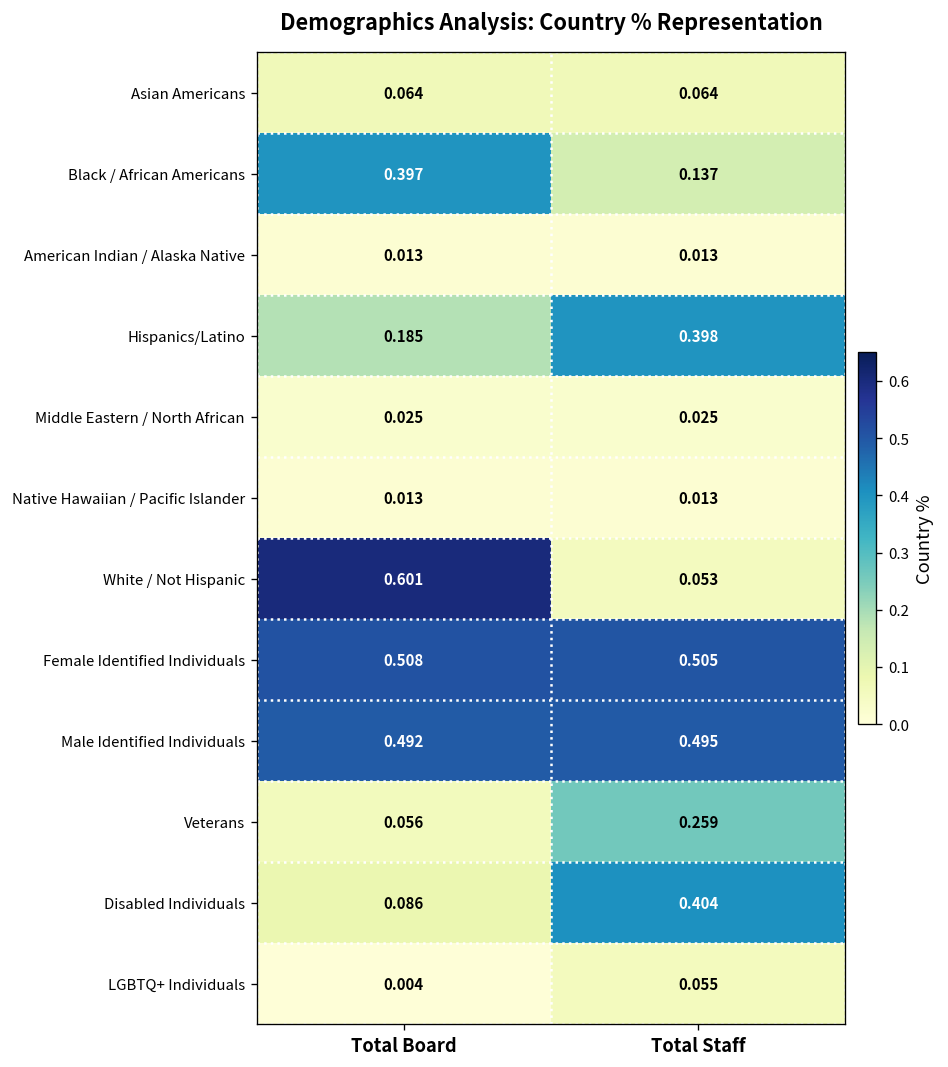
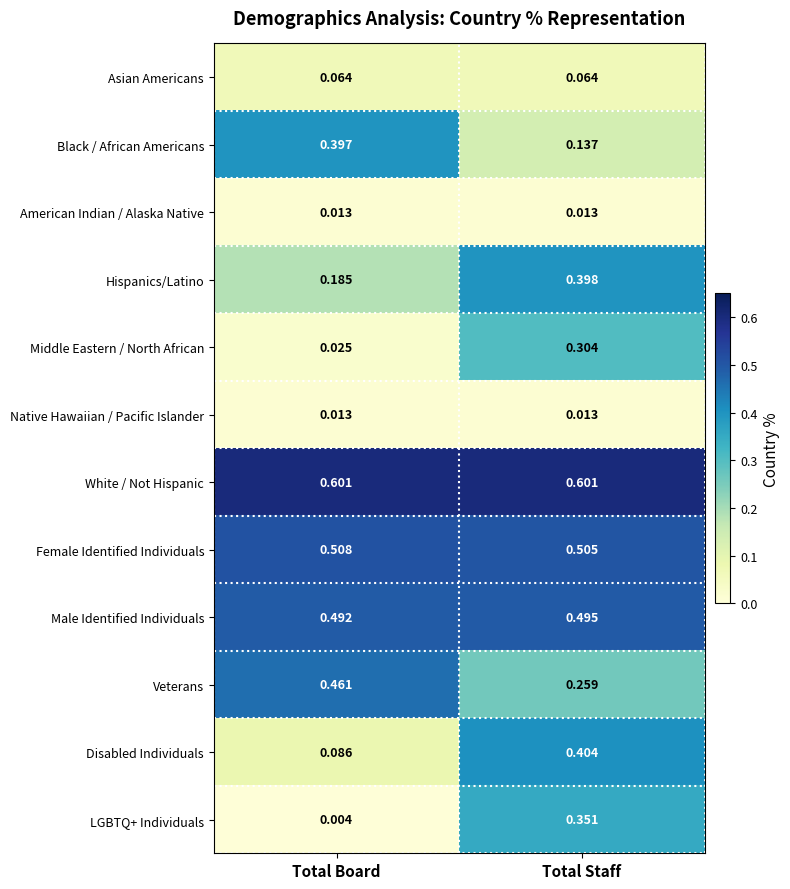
Middle Eastern / North African, Total Staff: 0.025 -> 0.304
White / Not Hispanic, Total Staff: 0.053 -> 0.601
Veterans, Total Board: 0.056 -> 0.461
LGBTQ+ Individuals, Total Staff: 0.055 -> 0.351
